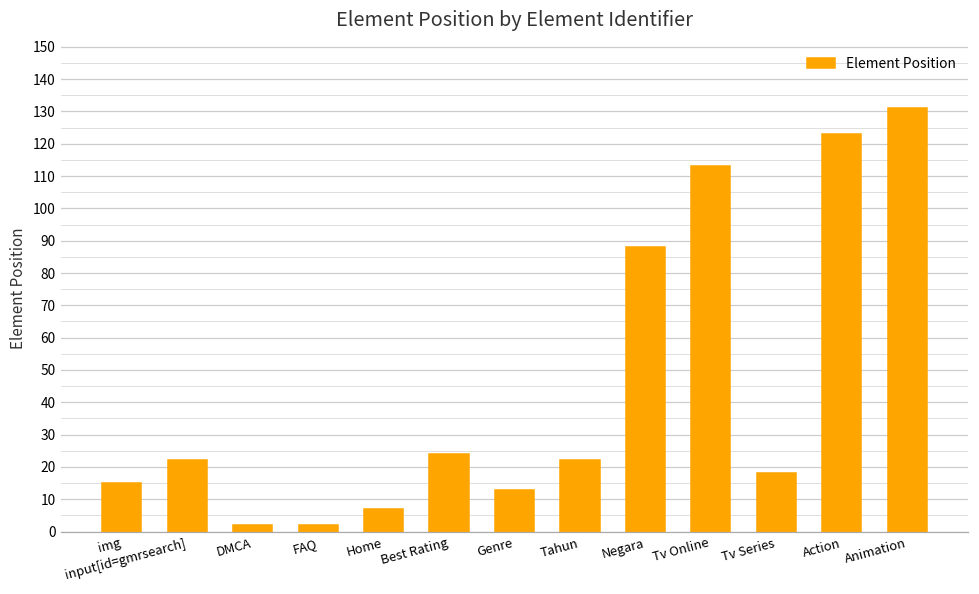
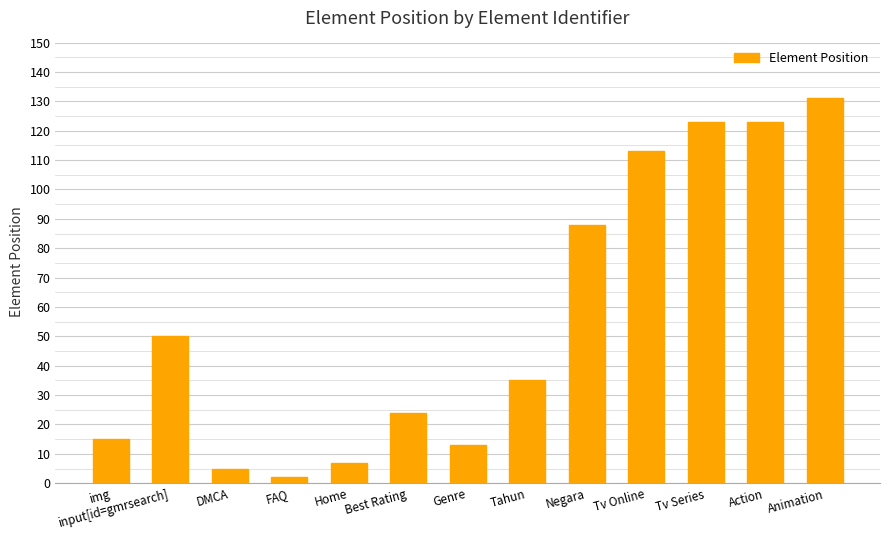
input[id=gmrsearch]: 22 -> 50
DMCA: 2 -> 5
Tahun: 22 -> 35
Tv Series: 18 -> 123
